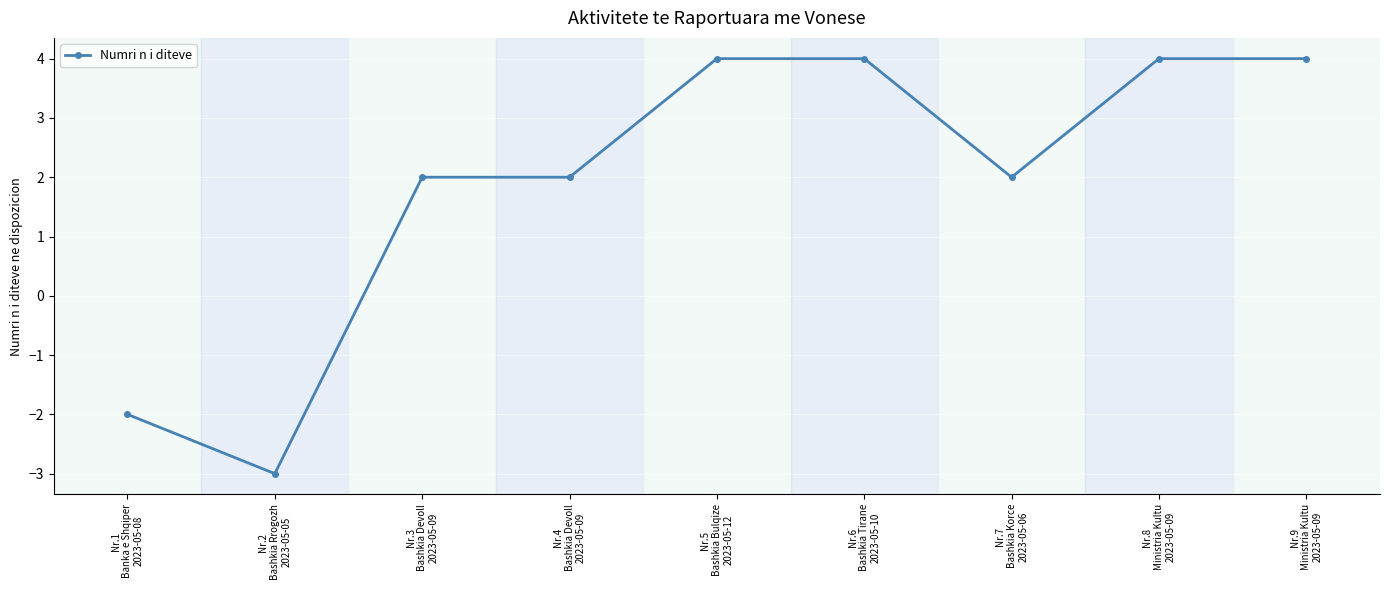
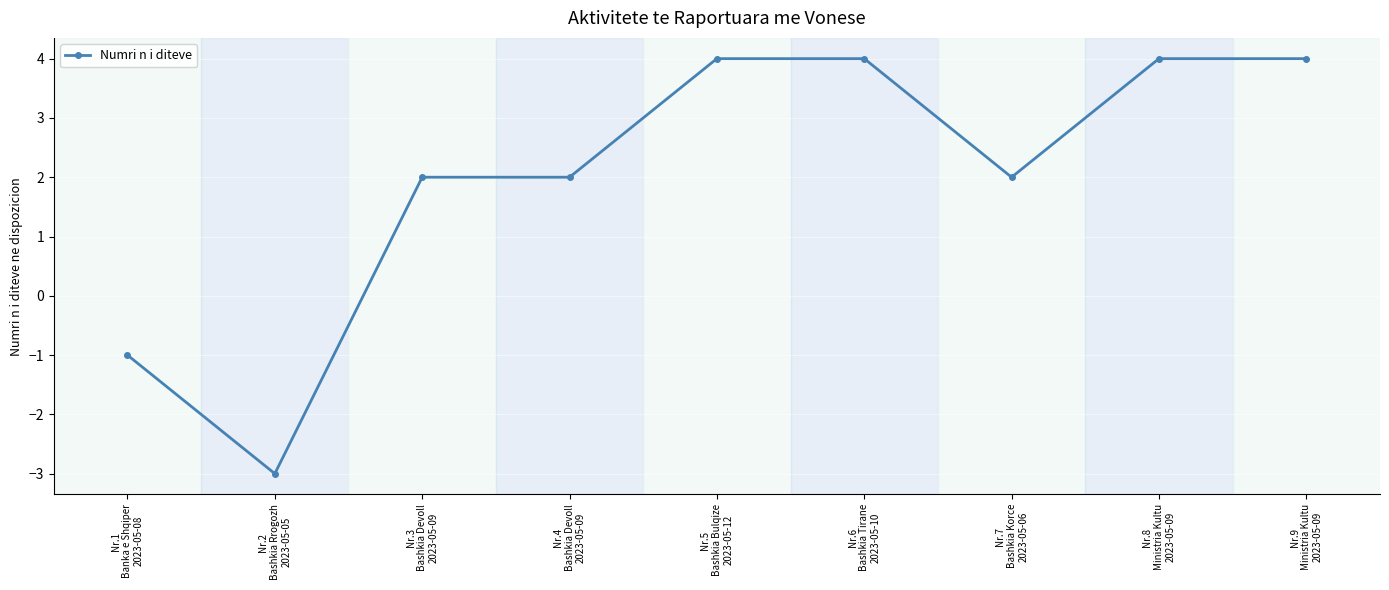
Nr.1 Banka e Shqiper 2023-05-08: -2 -> -1
